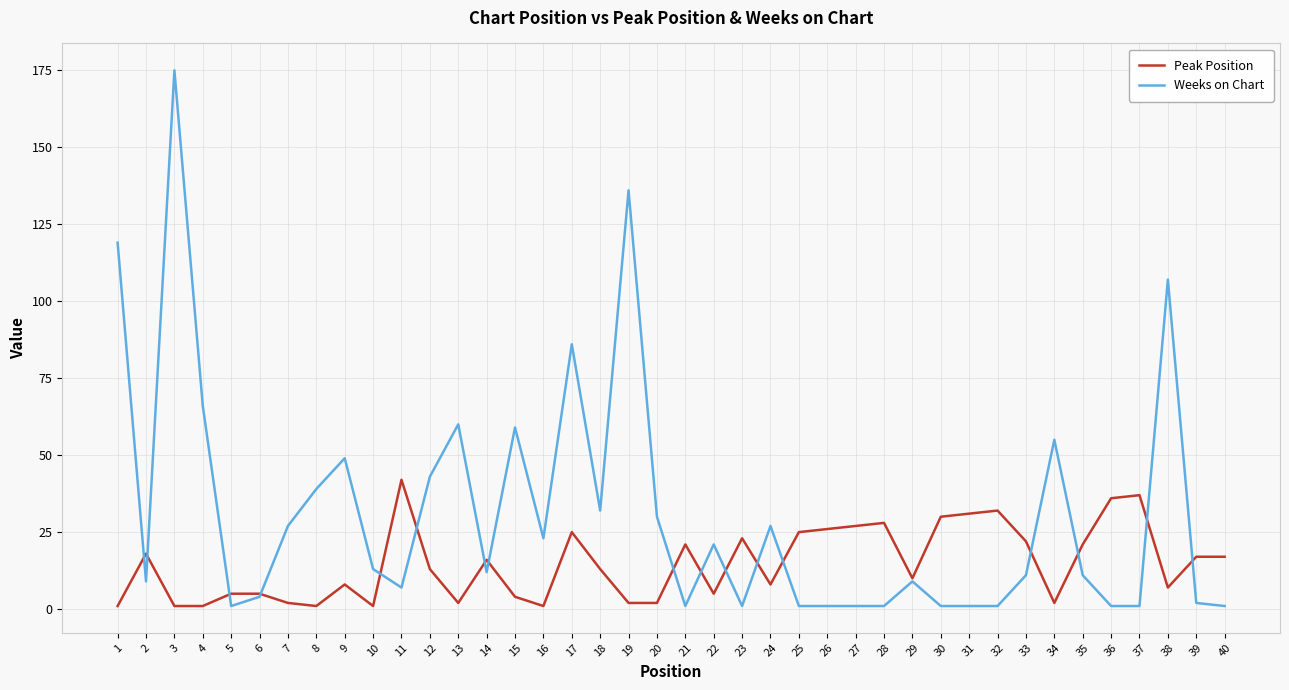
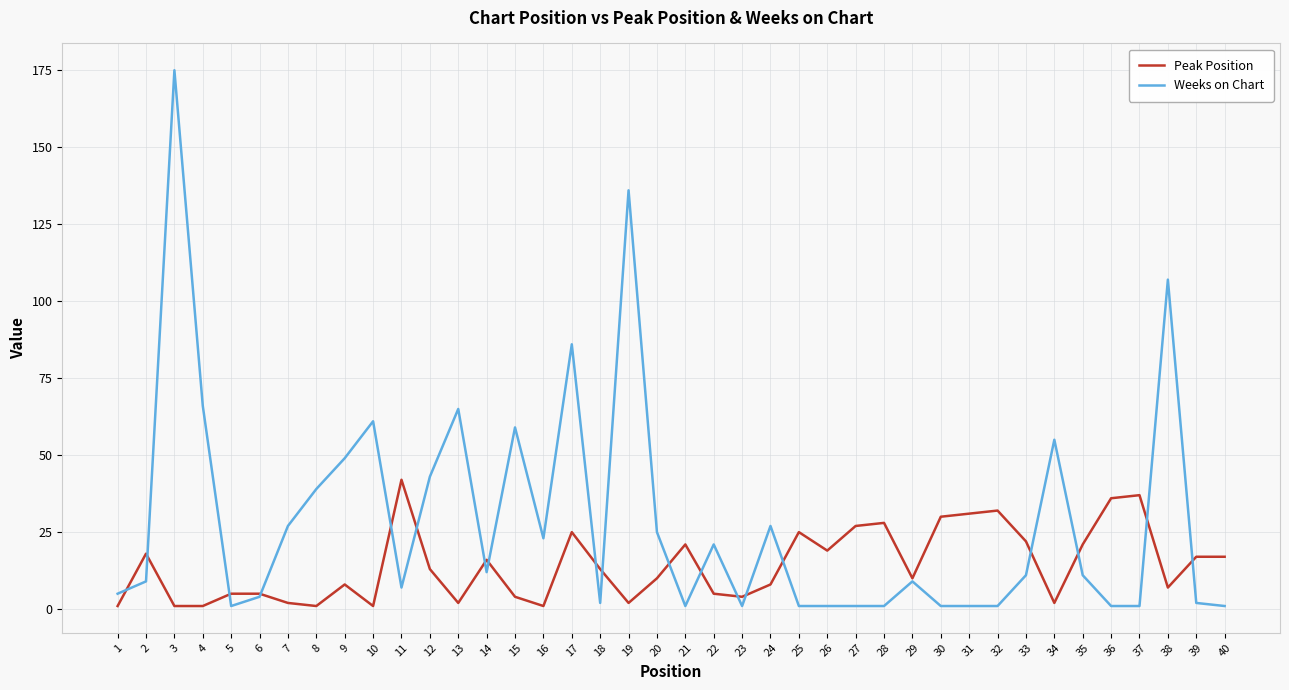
Weeks on Chart, 1: 119 -> 5
Weeks on Chart, 10: 13 -> 61
Weeks on Chart, 13: 60 -> 65
Weeks on Chart, 18: 32 -> 2
Peak Position, 20: 2 -> 10
Weeks on Chart, 20: 30 -> 25
Peak Position, 23: 23 -> 4
Peak Position, 26: 26 -> 19
